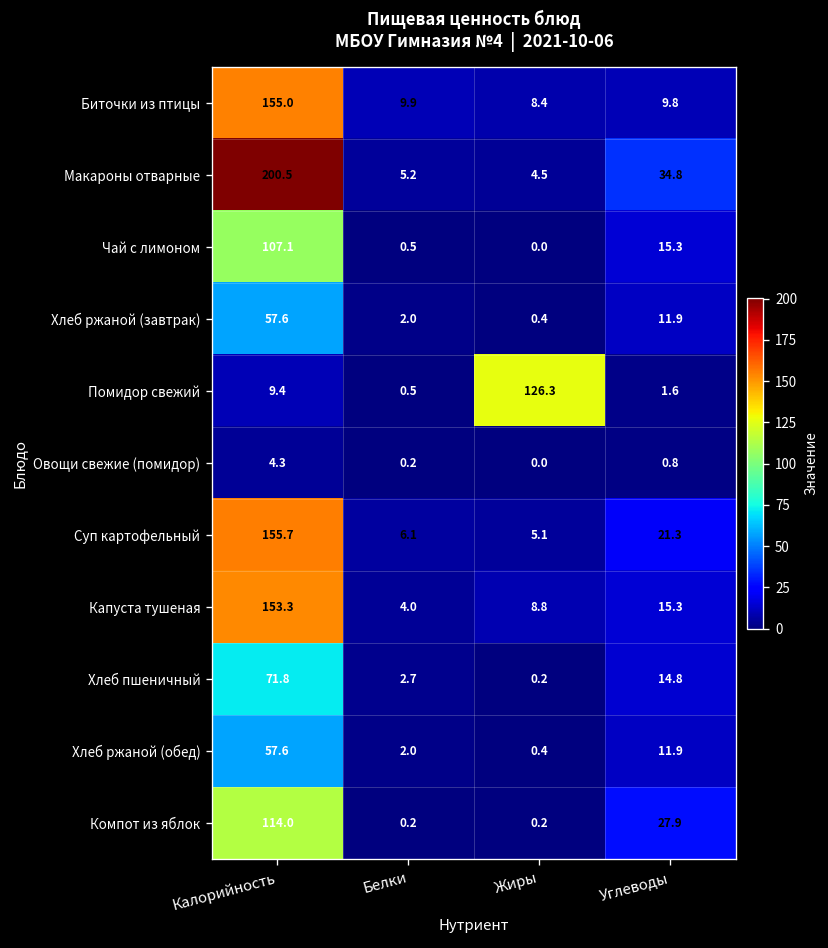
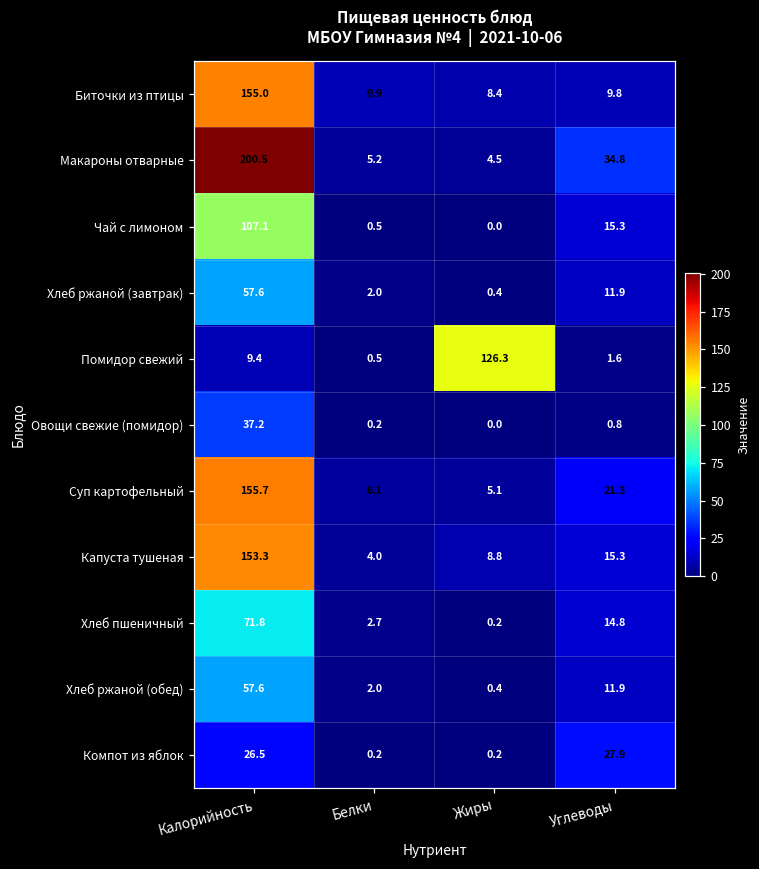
Овощи свежие (помидор), Калорийность: 4.3 -> 37.2
Компот из яблок, Калорийность: 114.0 -> 26.5
